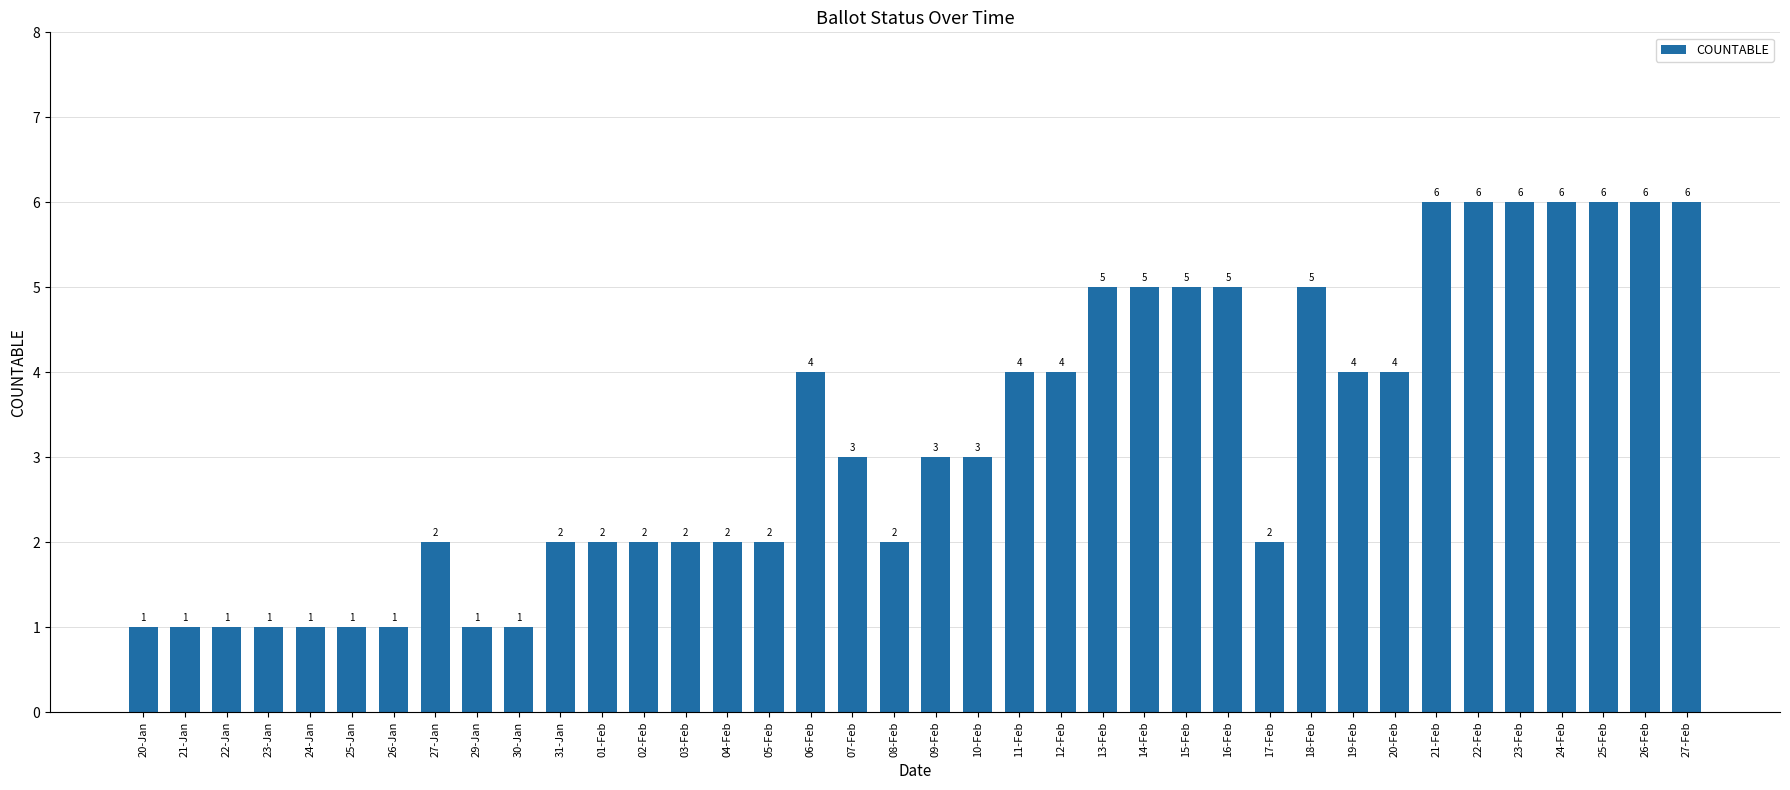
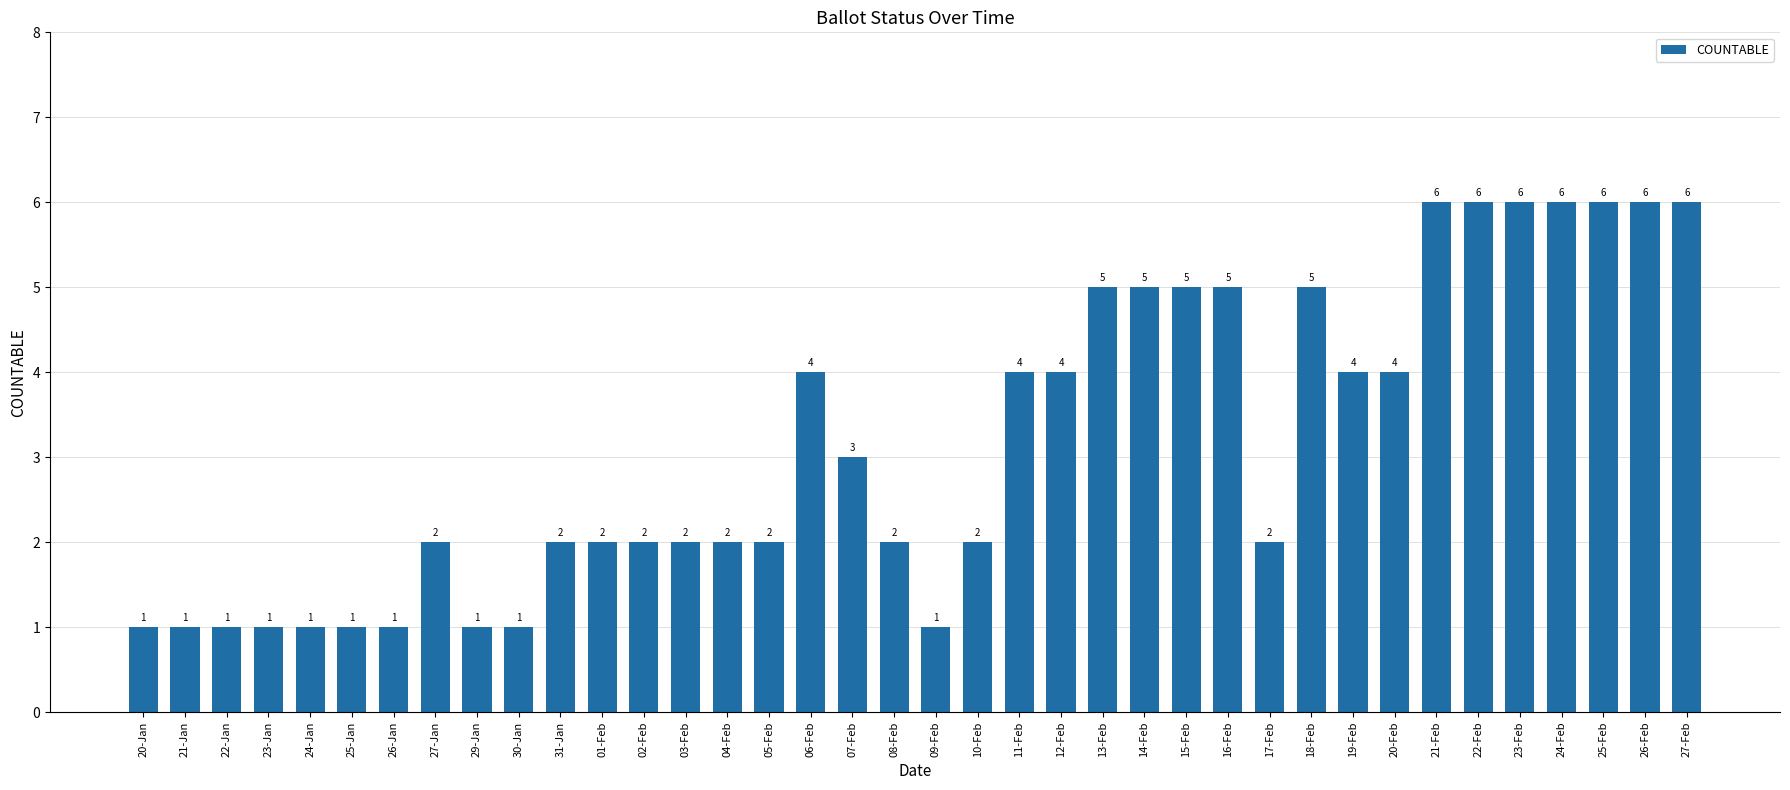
09-Feb: 3 -> 1
10-Feb: 3 -> 2
